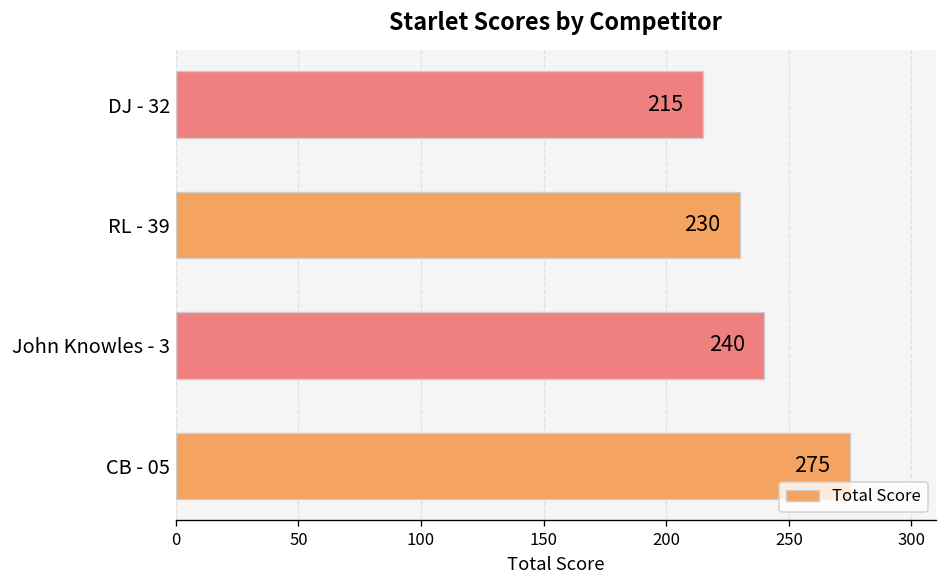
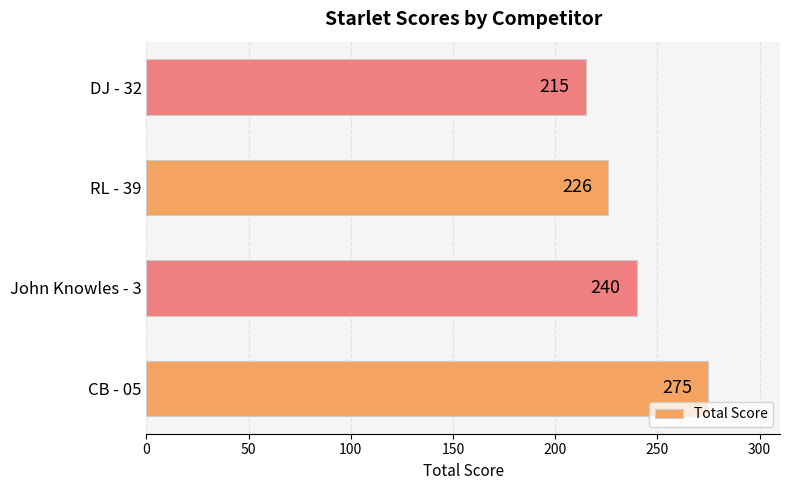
RL - 39: 230 -> 226
